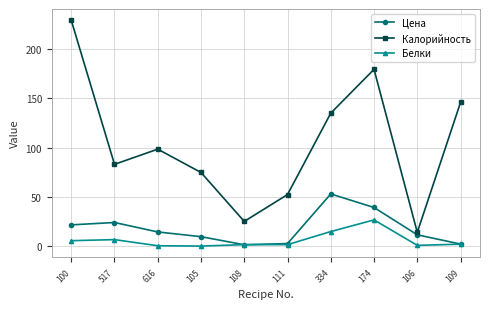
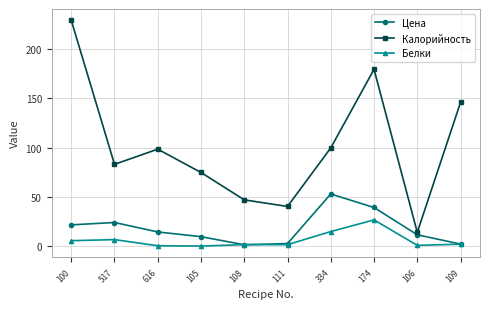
Калорийность, 108: 30 -> 50
Калорийность, 111: 50 -> 40
Калорийность, 334: 140 -> 100
